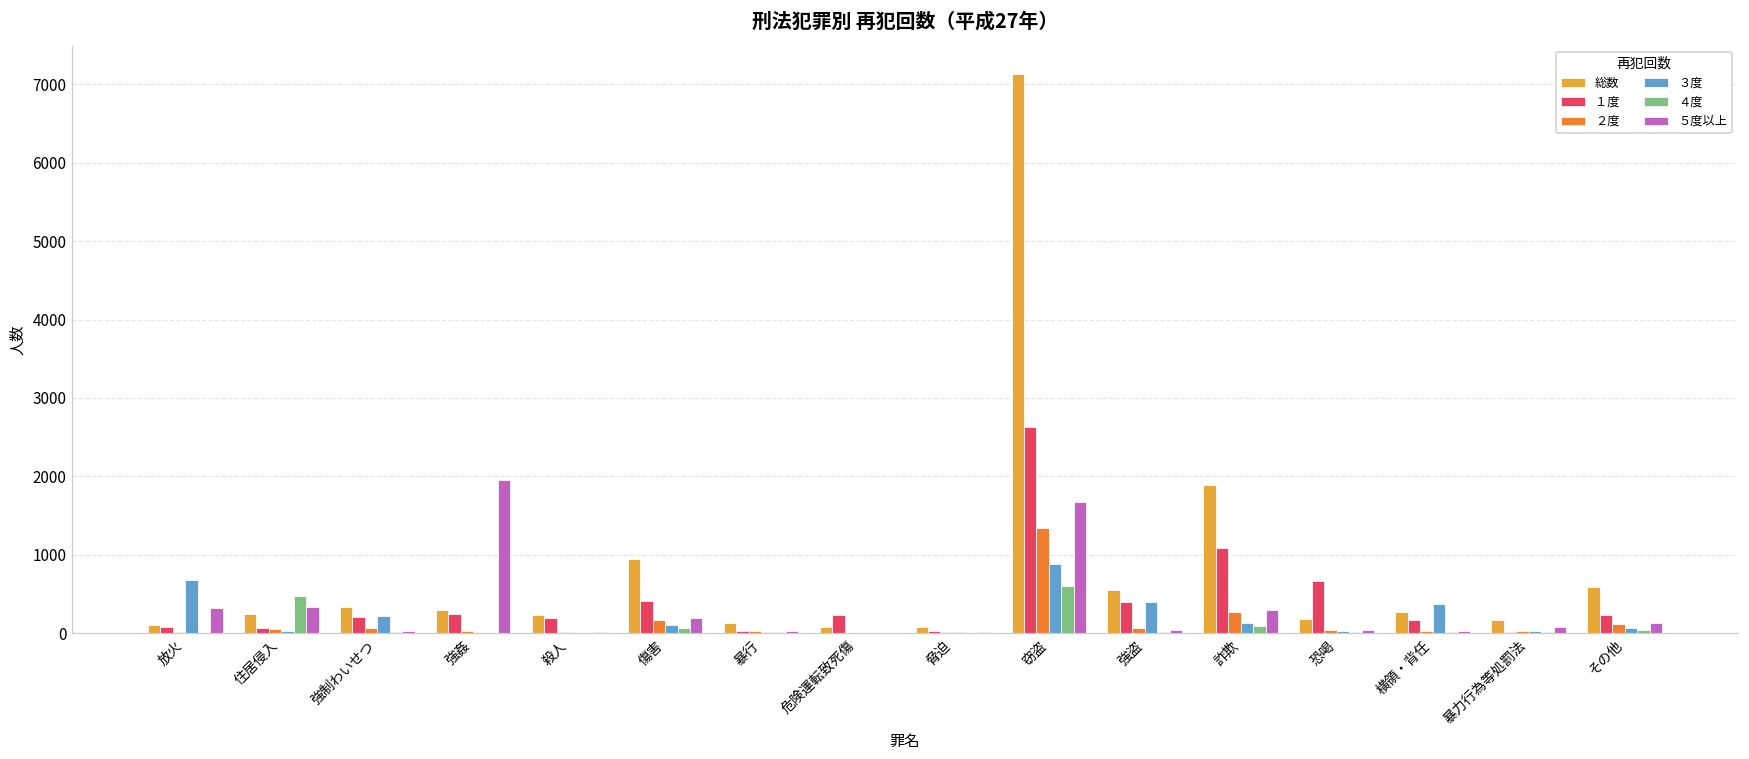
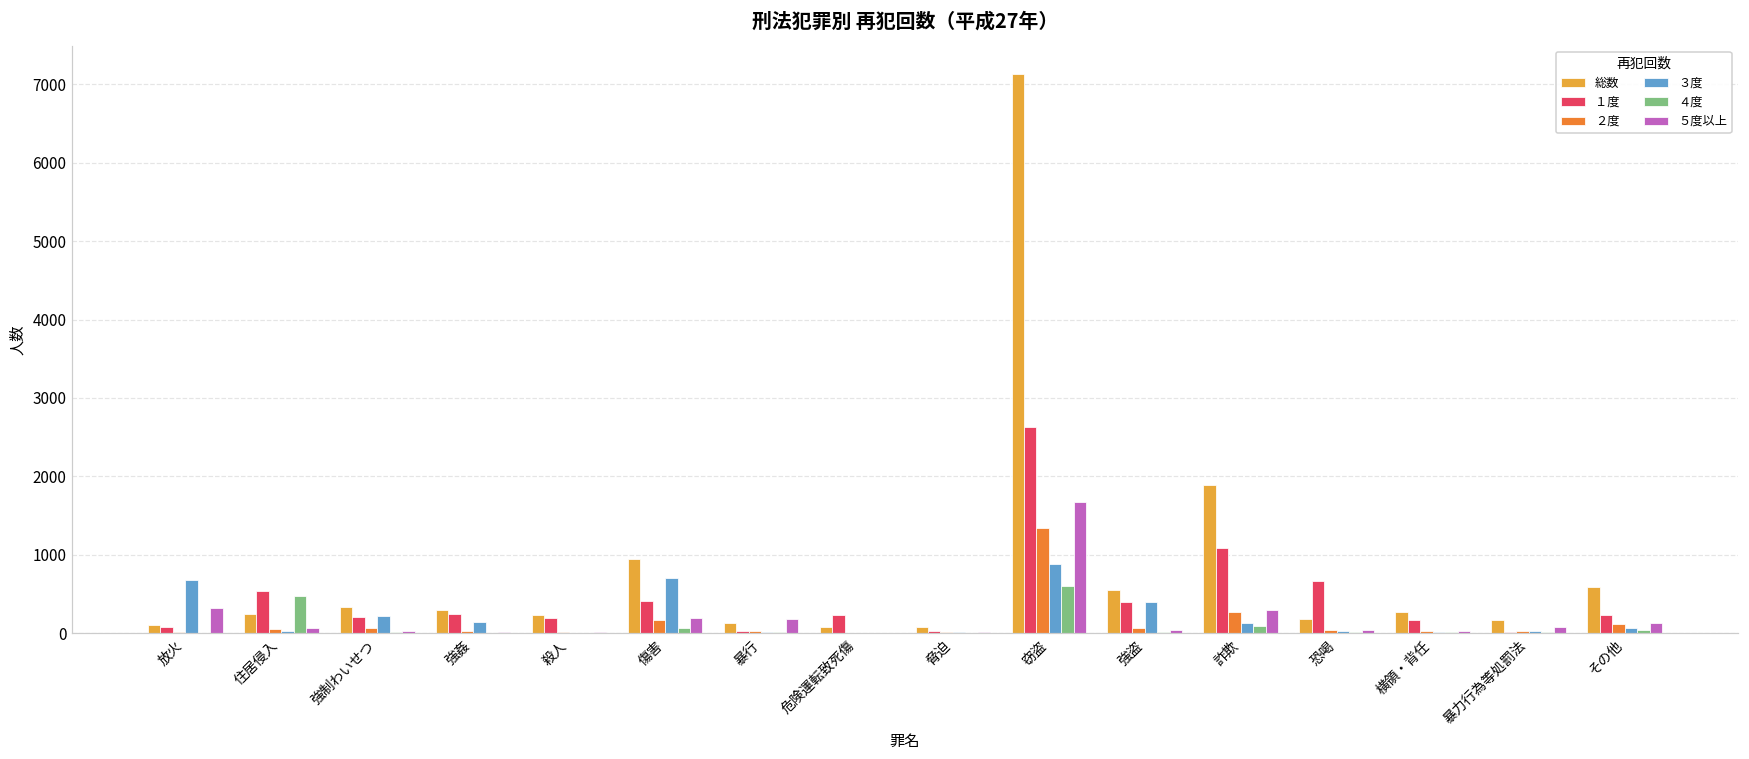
１度, 住居侵入: 100 -> 500
５度以上, 住居侵入: 300 -> 100
３度, 強姦: 0 -> 100
５度以上, 強姦: 2000 -> 0
３度, 傷害: 100 -> 700
５度以上, 暴行: 0 -> 200
３度, 横領・背任: 400 -> 0
